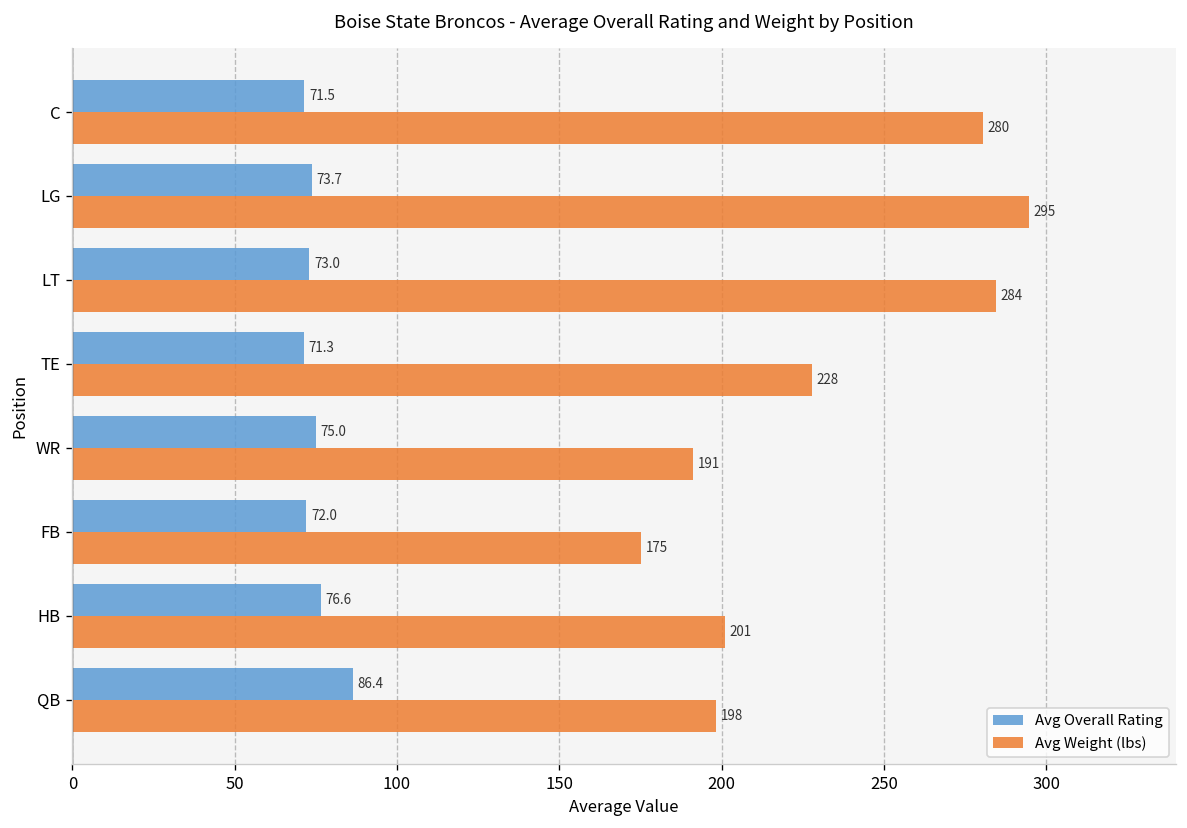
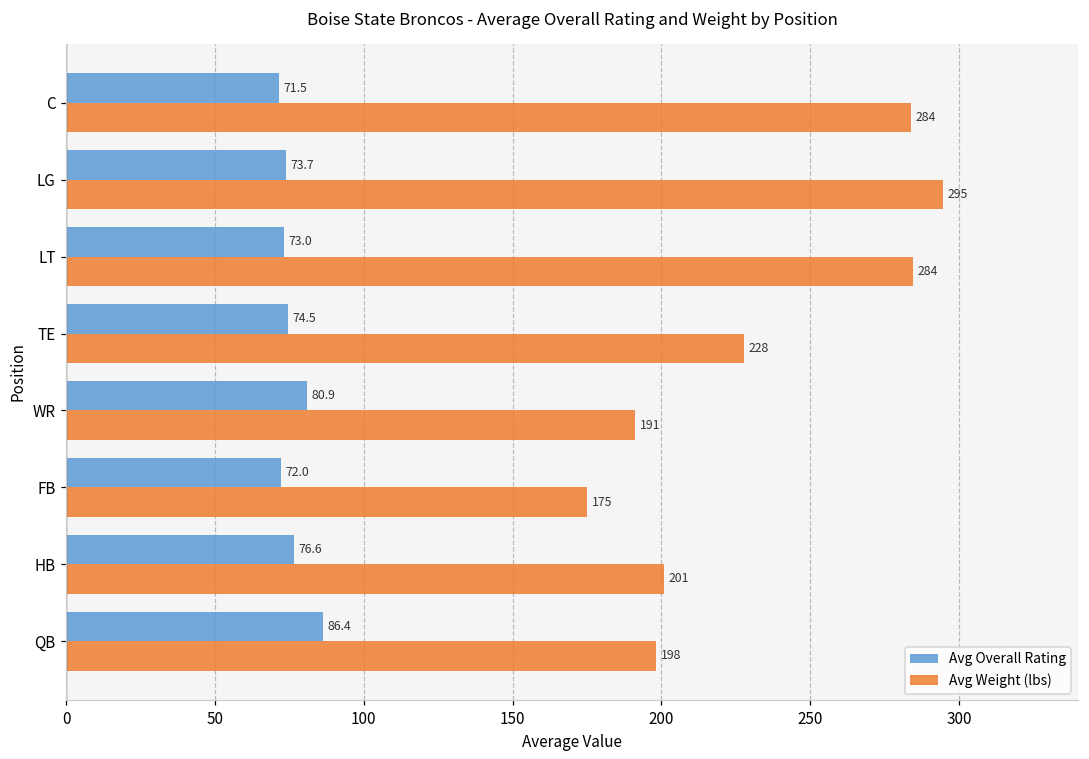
Avg Weight (lbs), C: 280 -> 284
Avg Overall Rating, TE: 71.3 -> 74.5
Avg Overall Rating, WR: 75.0 -> 80.9
